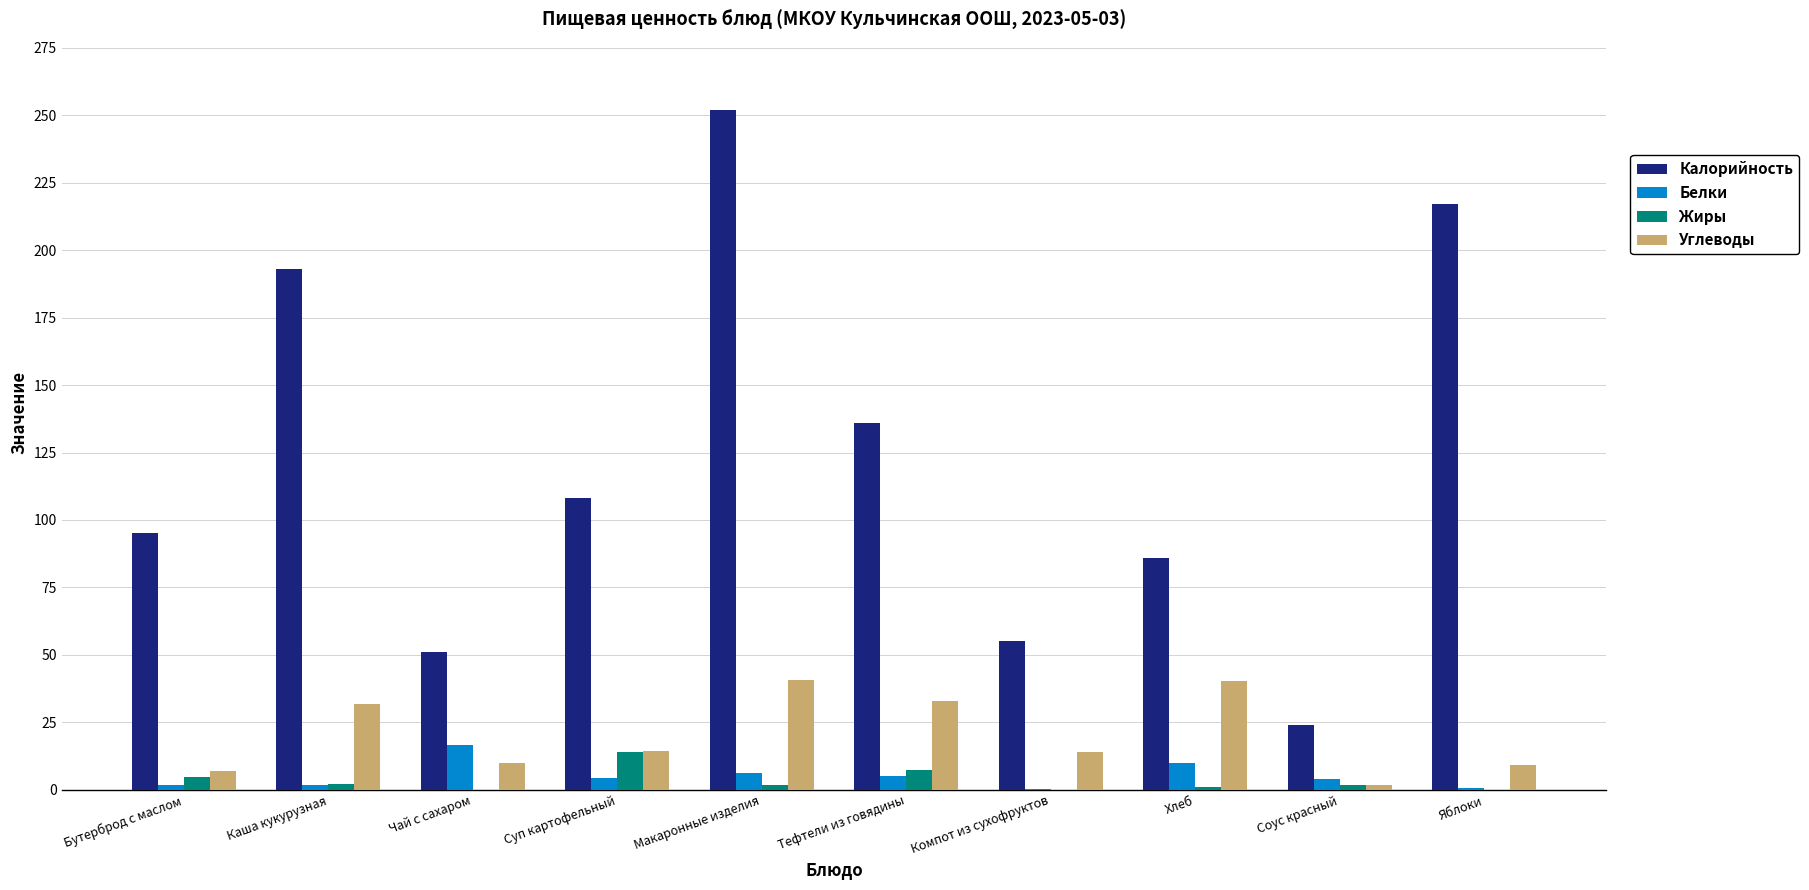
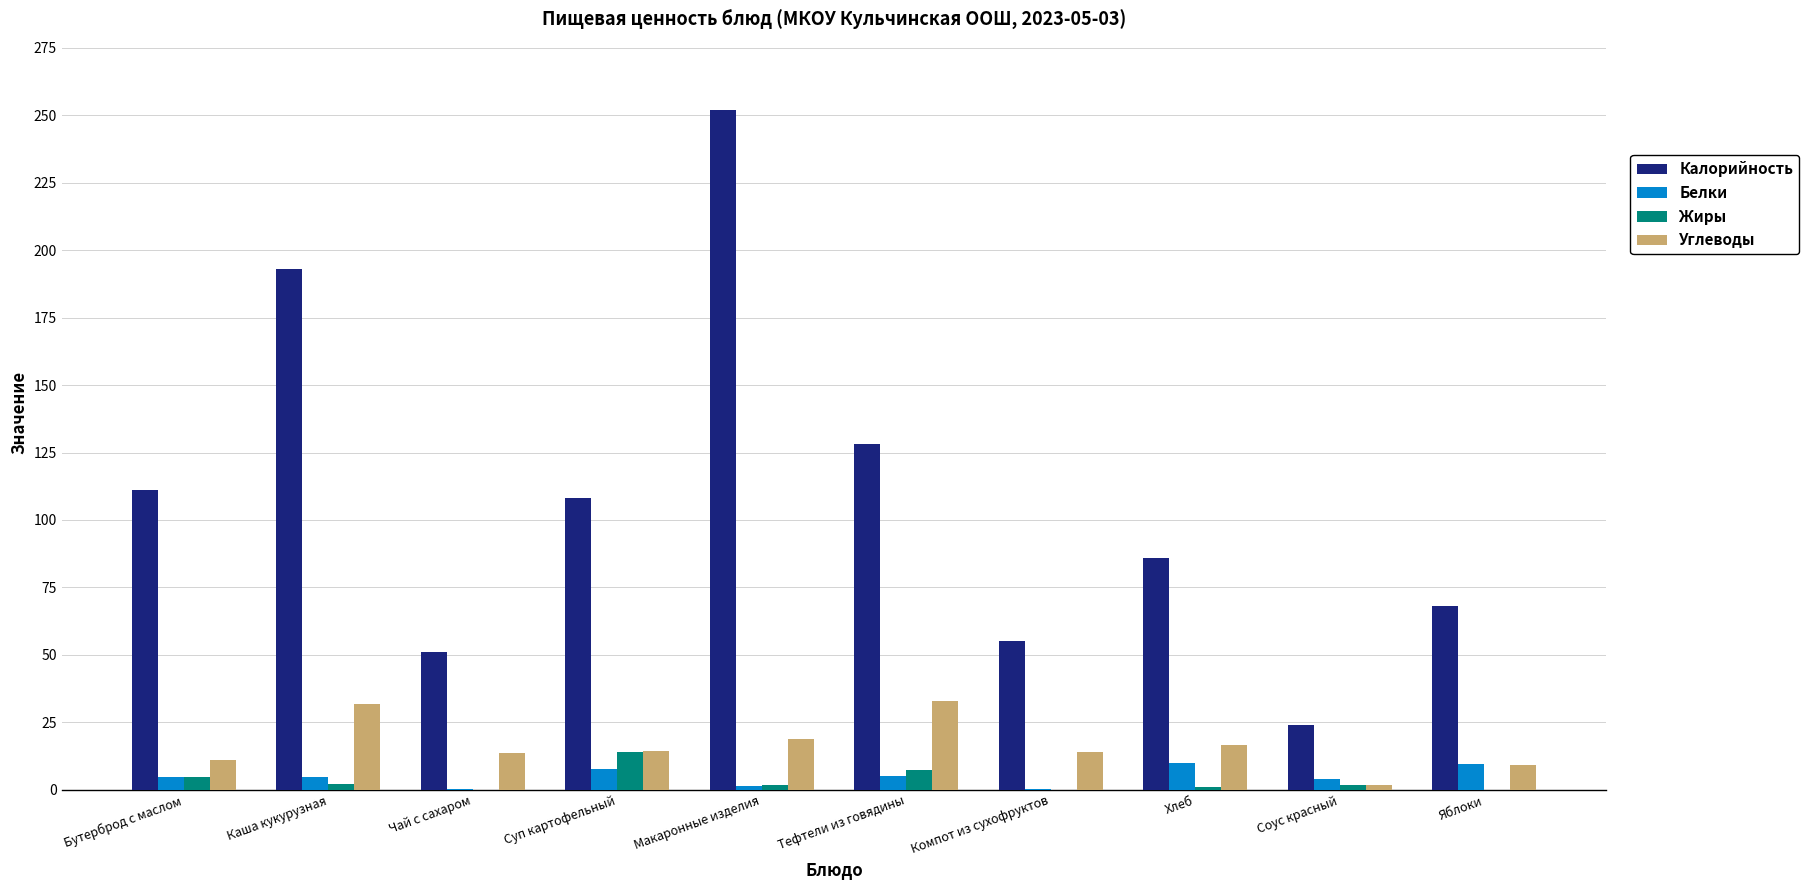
Калорийность, Бутерброд с маслом: 95 -> 111
Белки, Бутерброд с маслом: 2 -> 5
Углеводы, Бутерброд с маслом: 7 -> 11
Белки, Каша кукурузная: 2 -> 5
Белки, Чай с сахаром: 17 -> 0
Углеводы, Чай с сахаром: 10 -> 14
Белки, Суп картофельный: 4 -> 8
Белки, Макаронные изделия: 6 -> 2
Углеводы, Макаронные изделия: 41 -> 19
Калорийность, Тефтели из говядины: 136 -> 128
Углеводы, Хлеб: 40 -> 17
Калорийность, Яблоки: 217 -> 68
Белки, Яблоки: 1 -> 10
